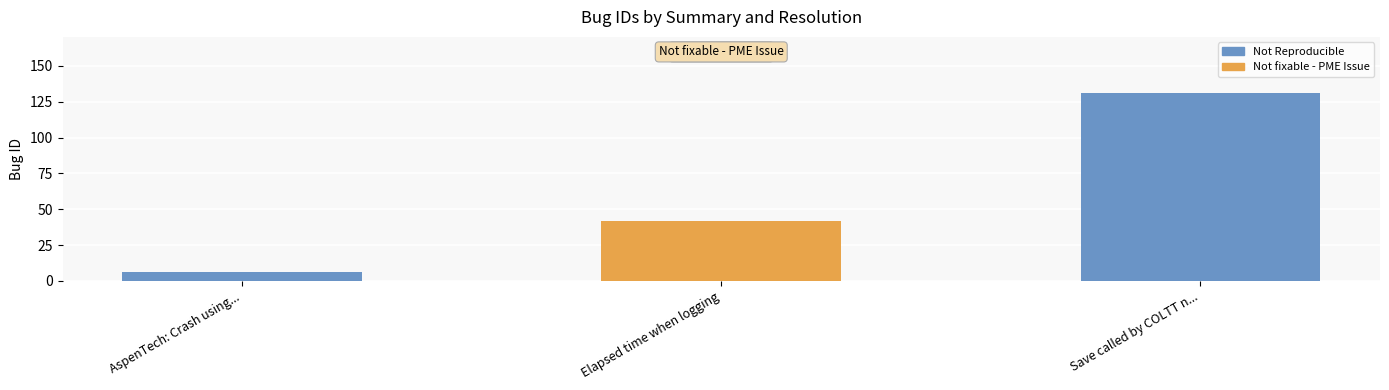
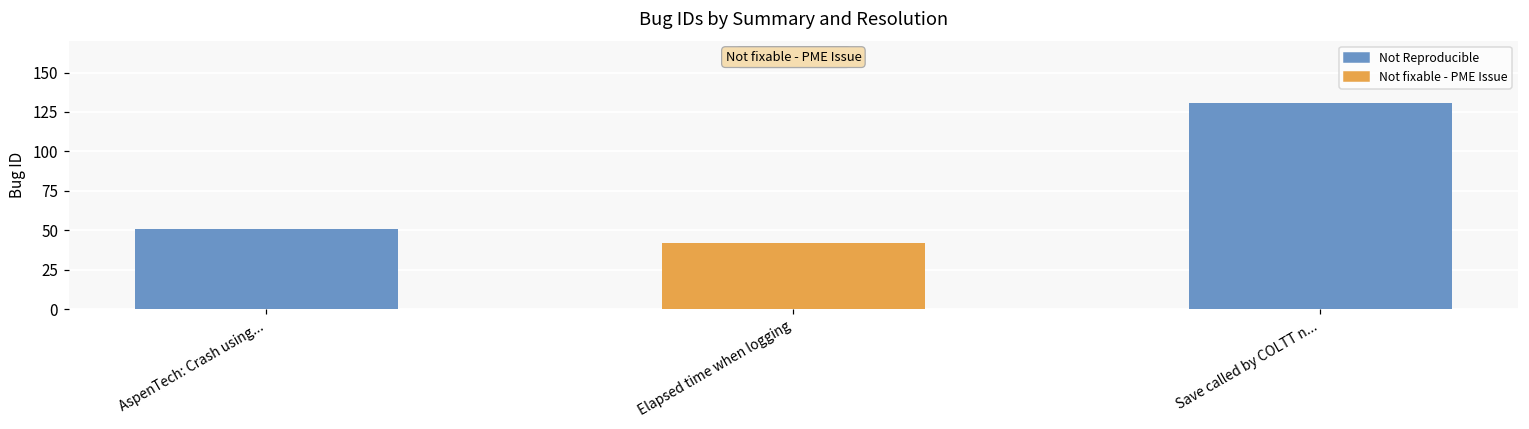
AspenTech: Crash using...: 6 -> 51
